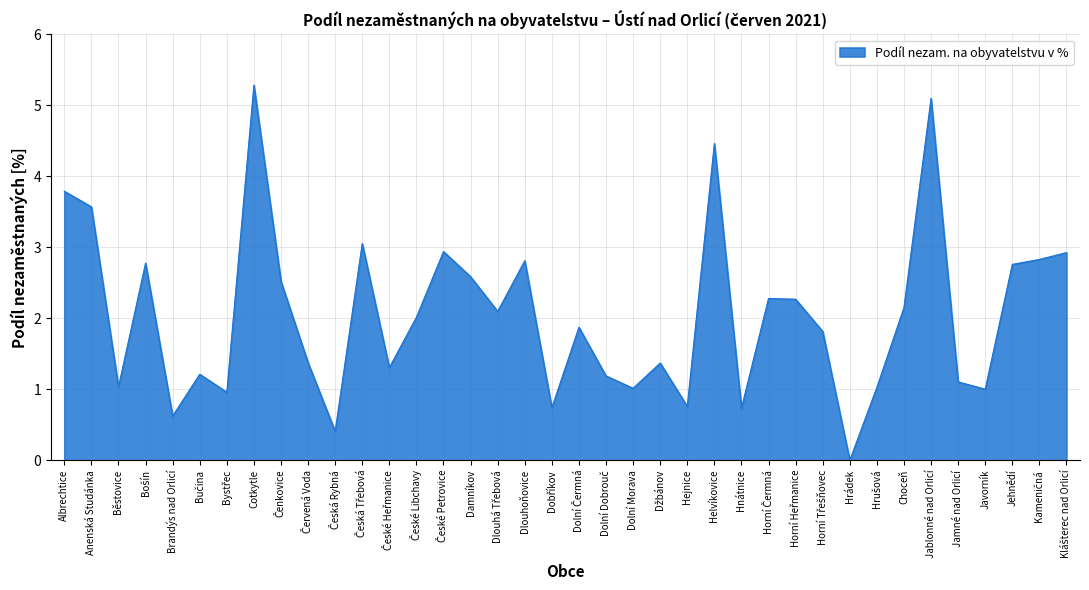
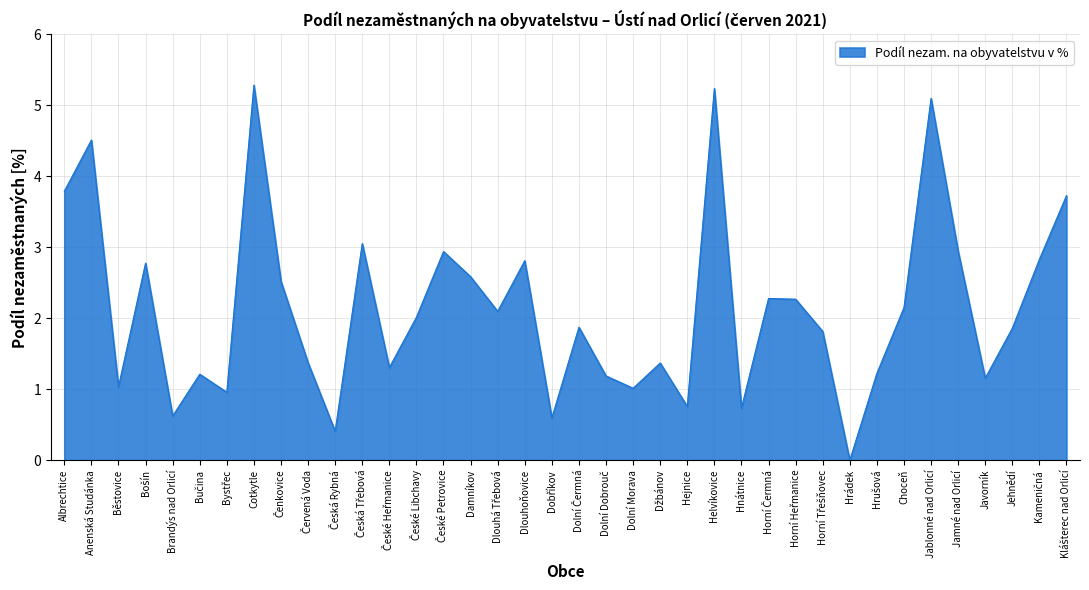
Anenská Studánka: 3.6 -> 4.5
Dobříkov: 0.7 -> 0.6
Helvíkovice: 4.5 -> 5.2
Hrušová: 1.0 -> 1.2
Jamné nad Orlicí: 1.1 -> 2.9
Javorník: 1.0 -> 1.2
Jehnědí: 2.8 -> 1.9
Klášterec nad Orlicí: 2.9 -> 3.7
